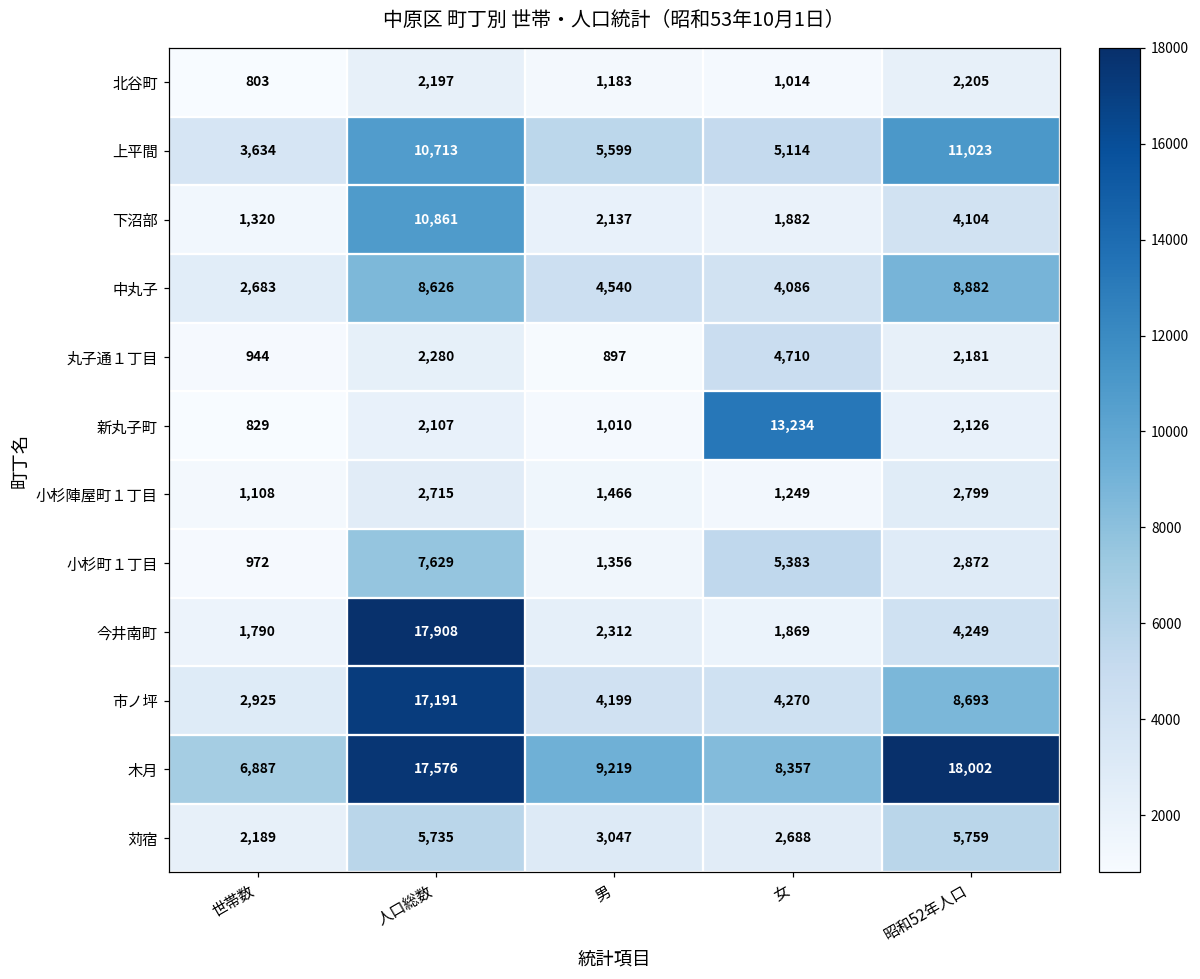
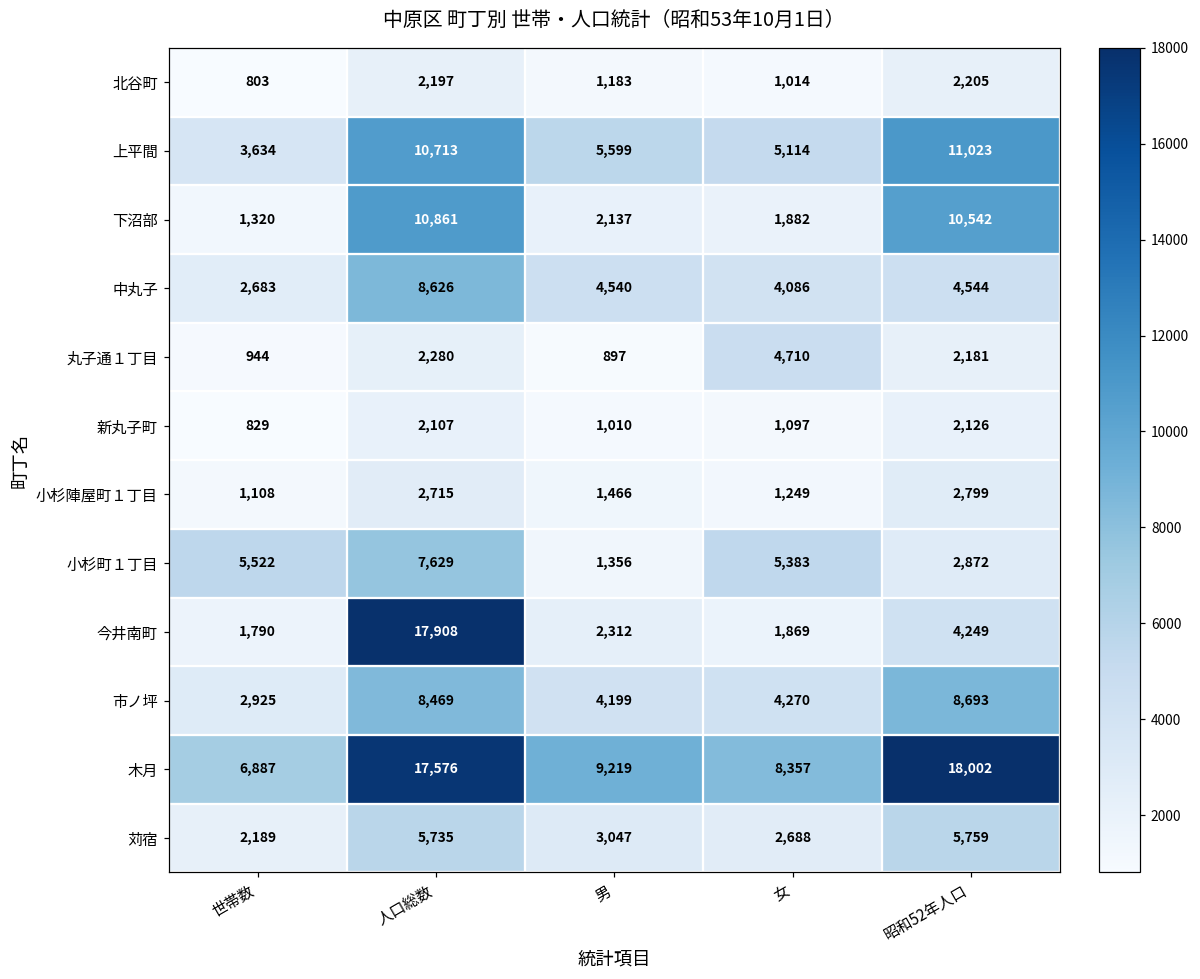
下沼部, 昭和52年人口: 4,104 -> 10,542
中丸子, 昭和52年人口: 8,882 -> 4,544
新丸子町, 女: 13,234 -> 1,097
小杉町１丁目, 世帯数: 972 -> 5,522
市ノ坪, 人口総数: 17,191 -> 8,469
